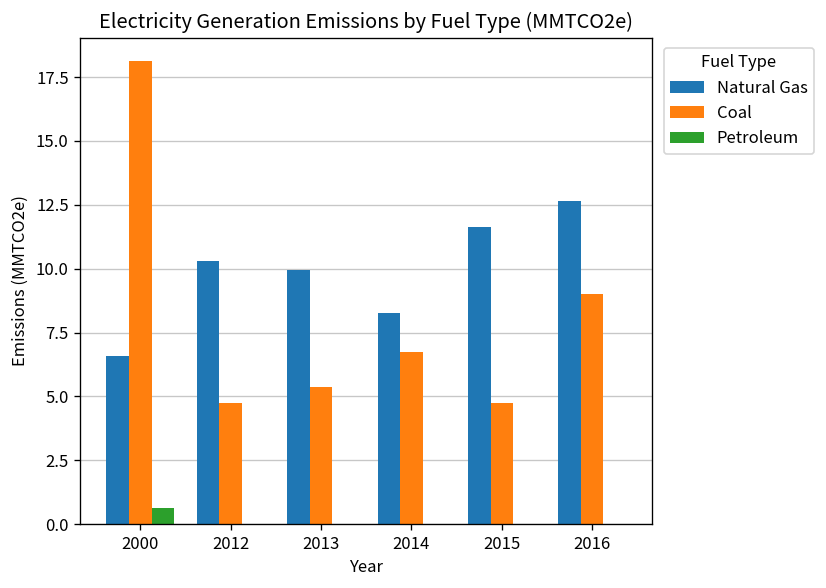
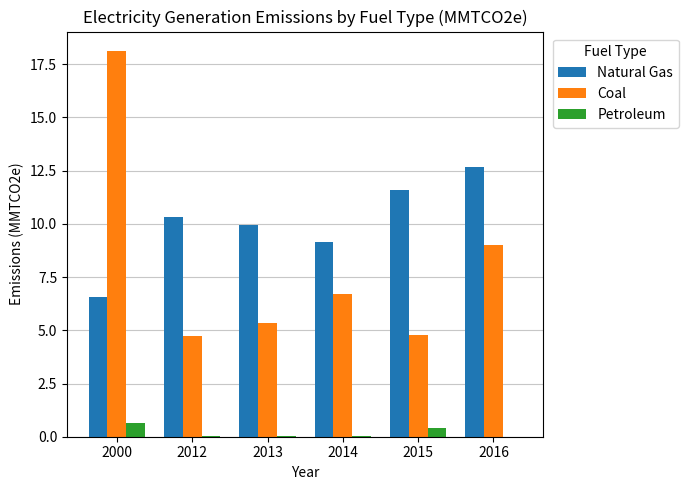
Natural Gas, 2014: 8.3 -> 9.2
Petroleum, 2015: 0.0 -> 0.4
